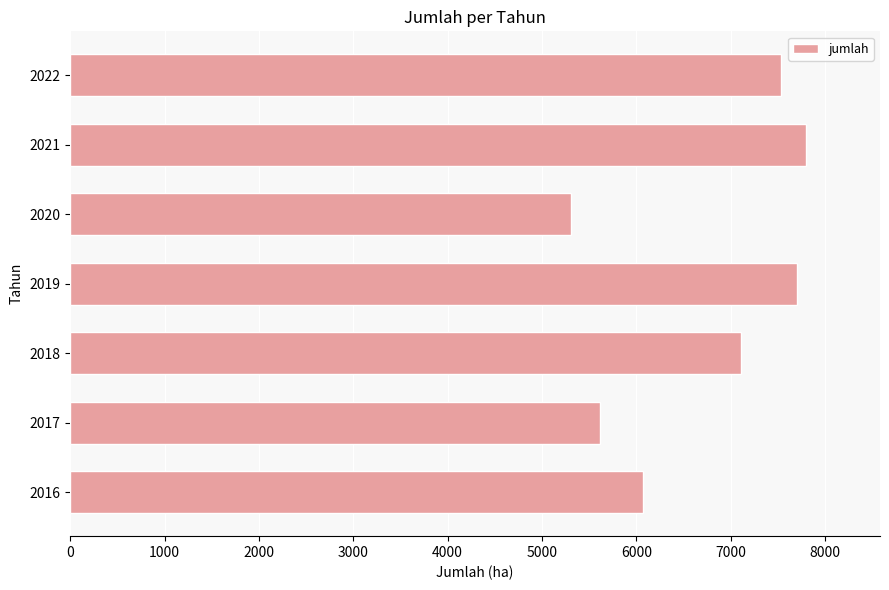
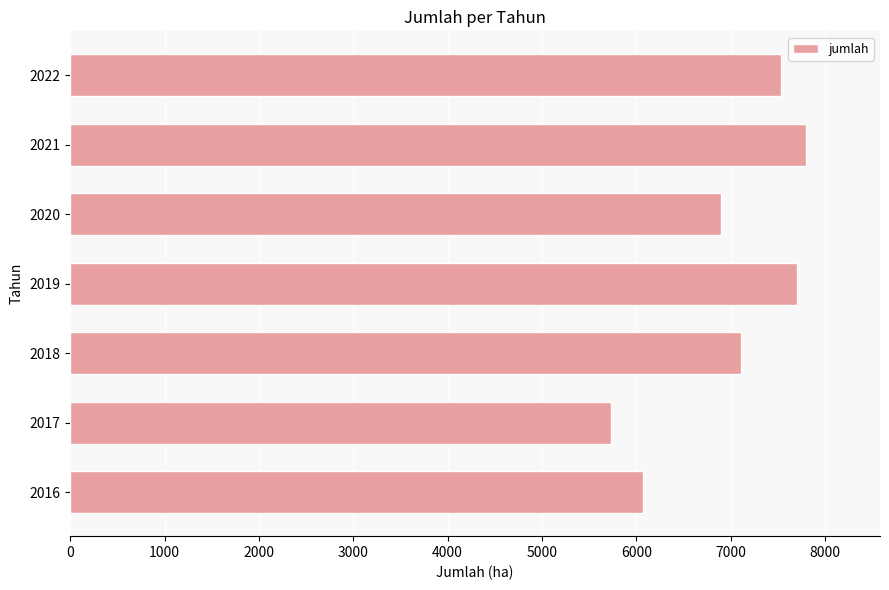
2020: 5300 -> 6900
2017: 5600 -> 5700
